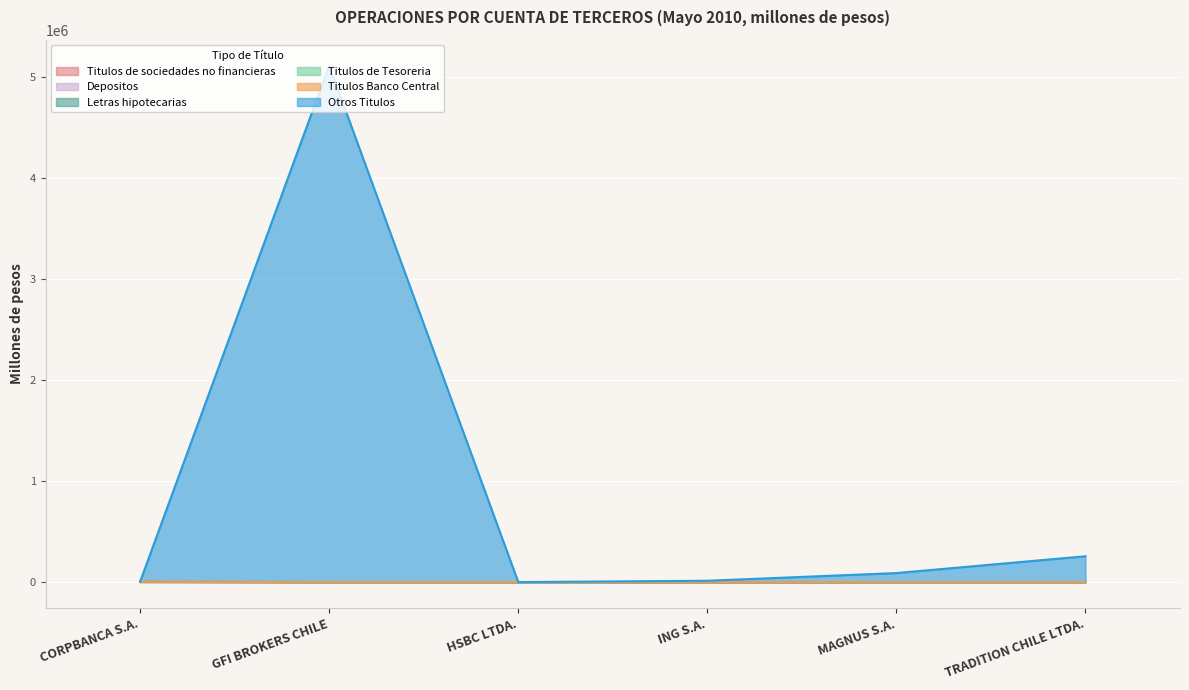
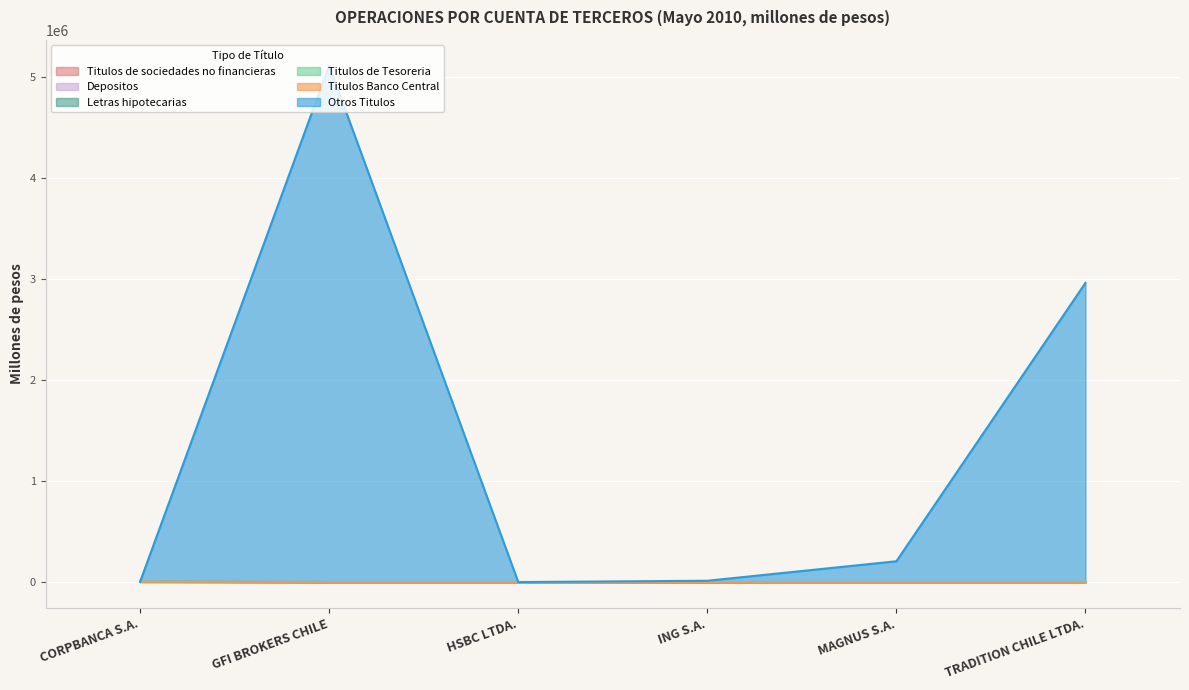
Otros Titulos, MAGNUS S.A.: 90000 -> 210000
Otros Titulos, TRADITION CHILE LTDA.: 260000 -> 2960000
